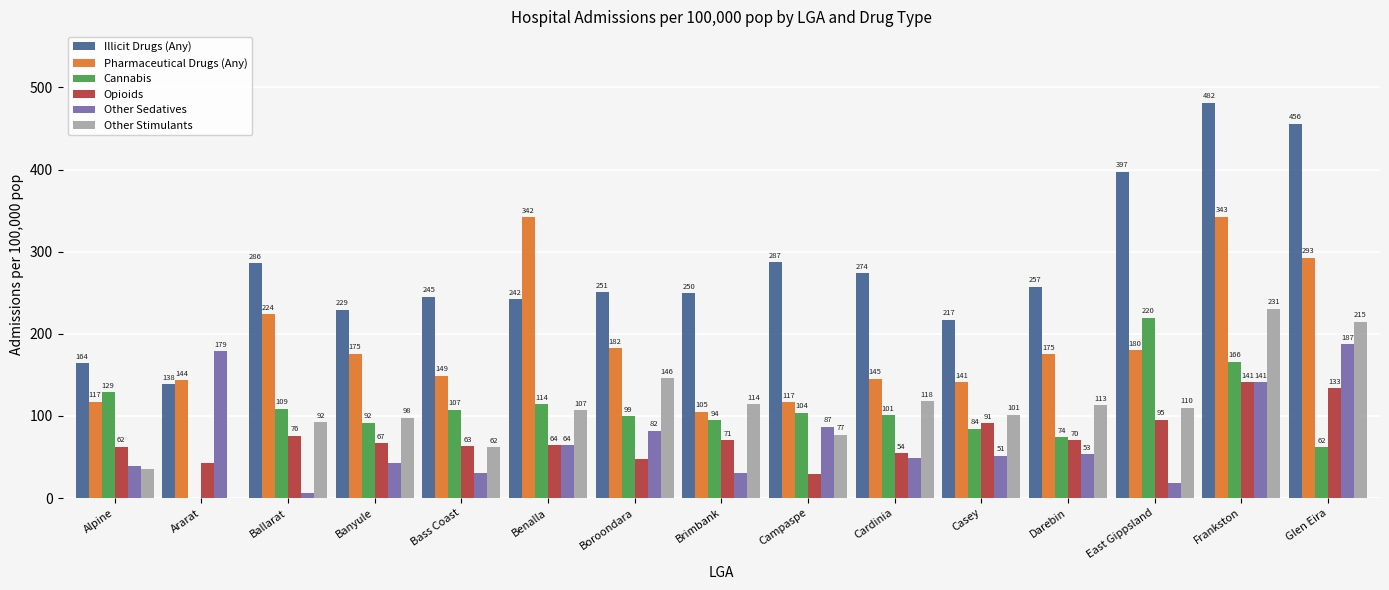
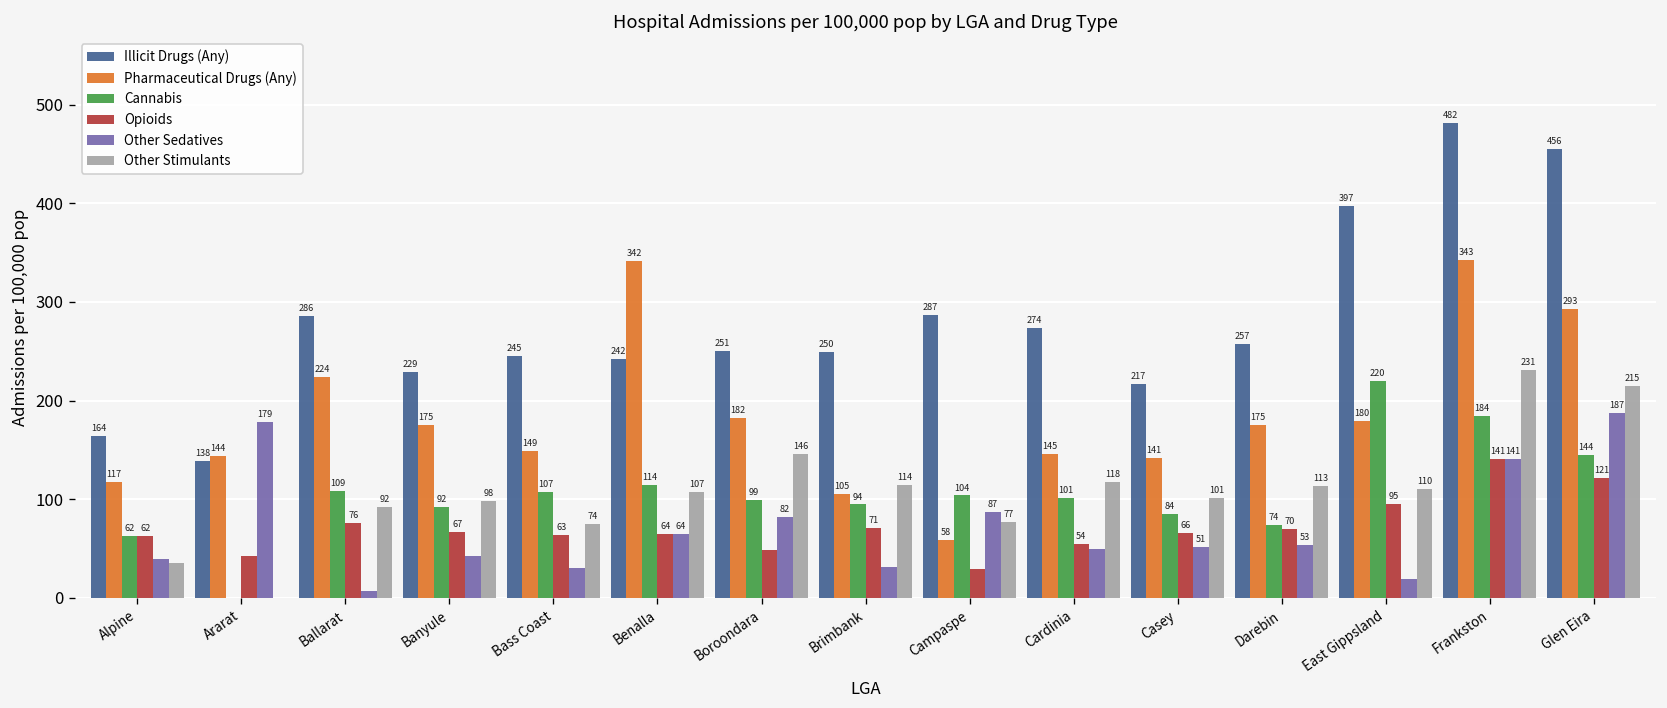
Cannabis, Alpine: 129 -> 62
Other Stimulants, Bass Coast: 62 -> 74
Pharmaceutical Drugs (Any), Campaspe: 117 -> 58
Opioids, Casey: 91 -> 66
Cannabis, Frankston: 166 -> 184
Cannabis, Glen Eira: 62 -> 144
Opioids, Glen Eira: 133 -> 121
